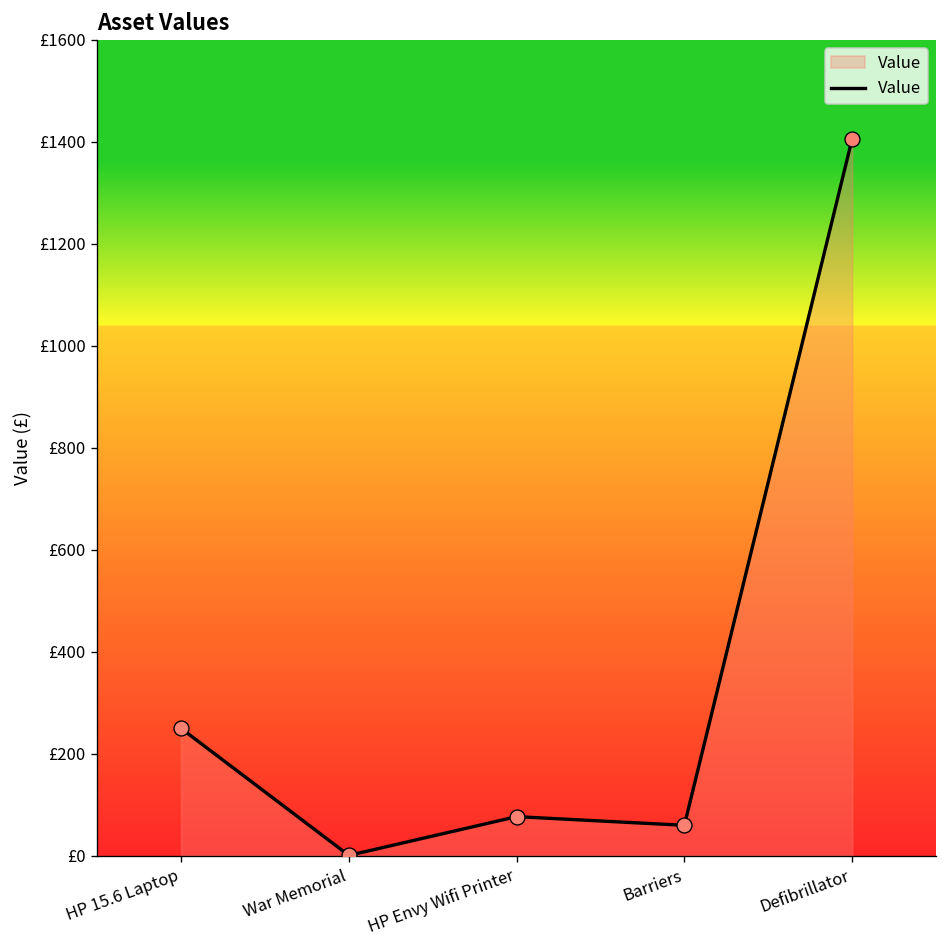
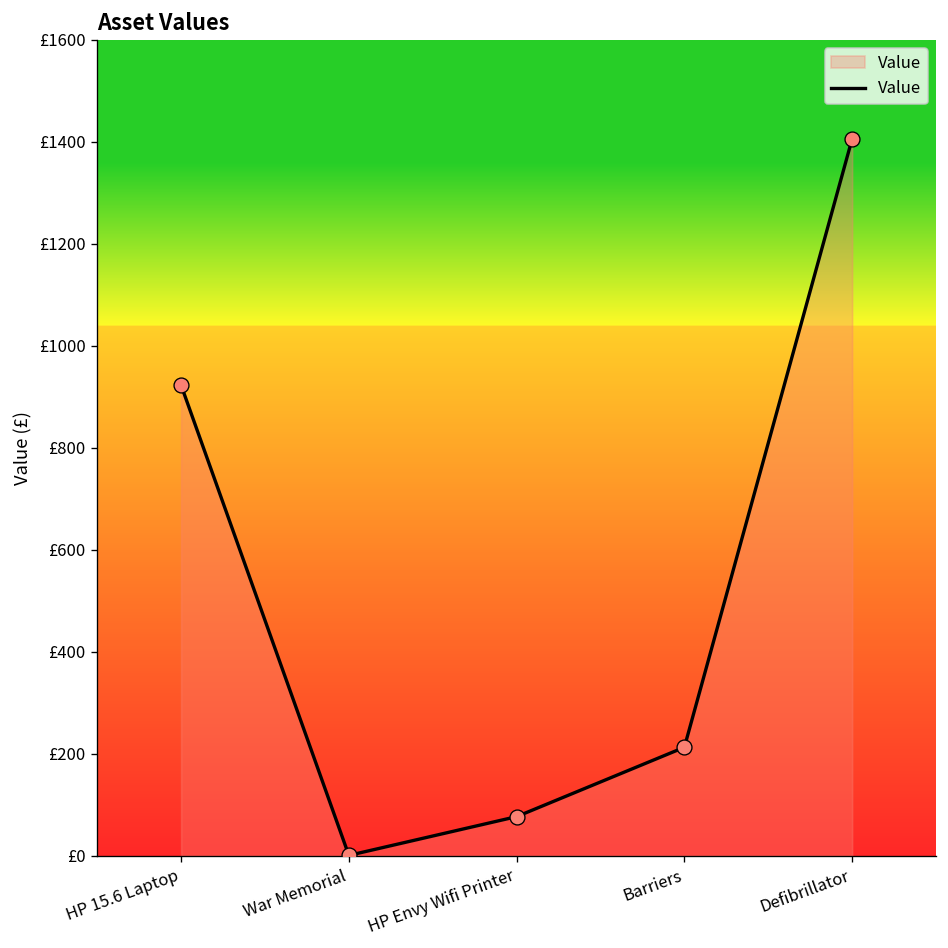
HP 15.6 Laptop: £250 -> £920
Barriers: £60 -> £210
